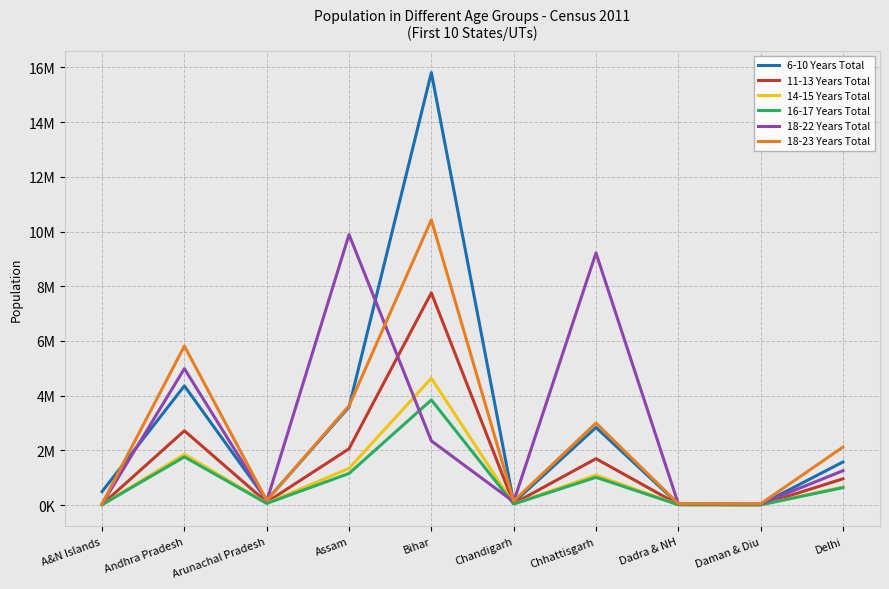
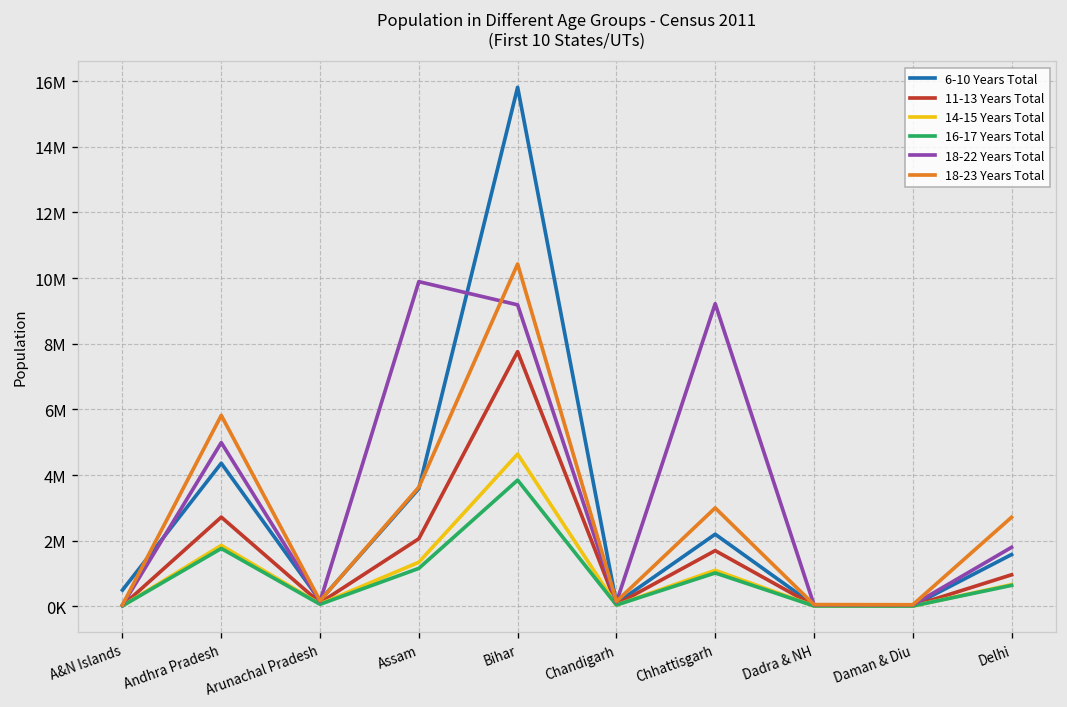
18-22 Years Total, Bihar: 2300000 -> 9200000
6-10 Years Total, Chhattisgarh: 2800000 -> 2200000
18-22 Years Total, Delhi: 1300000 -> 1800000
18-23 Years Total, Delhi: 2100000 -> 2700000
